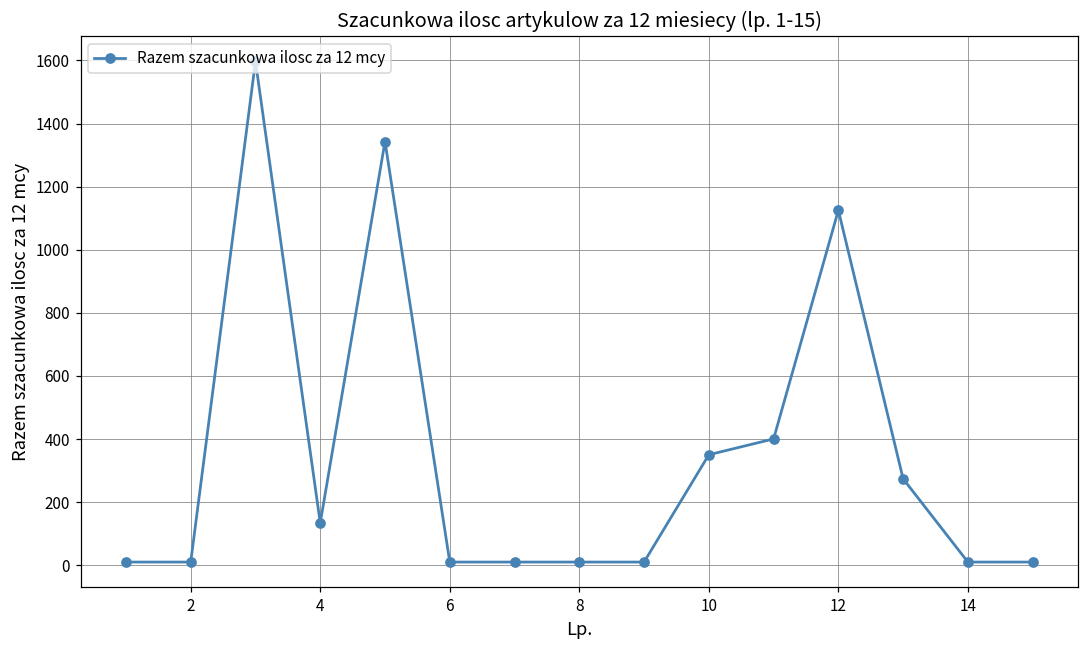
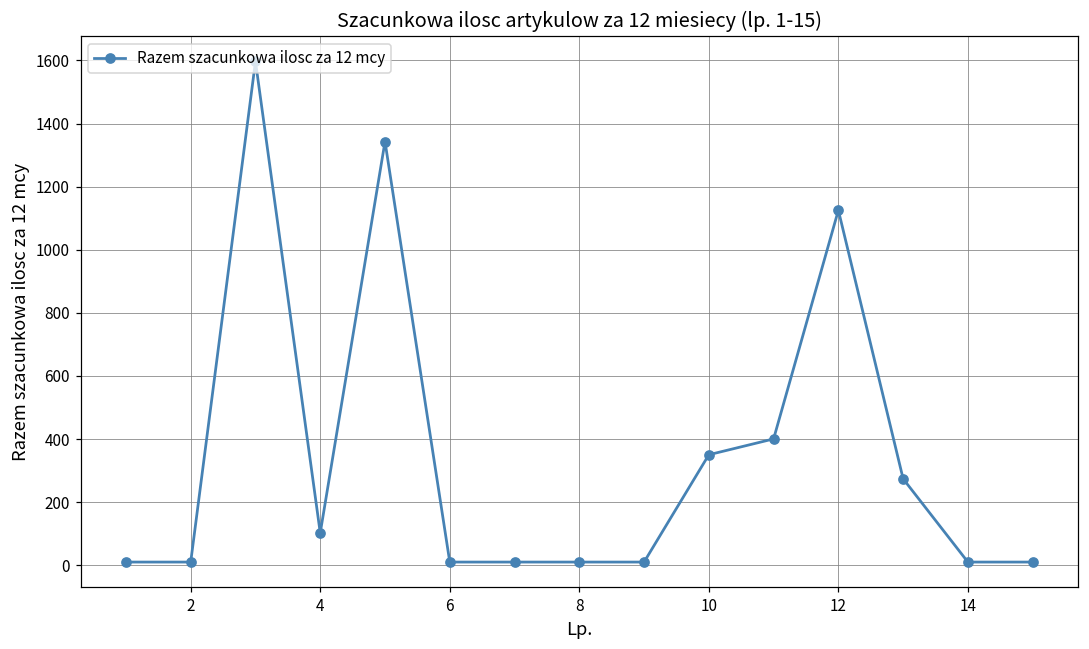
4: 130 -> 100
